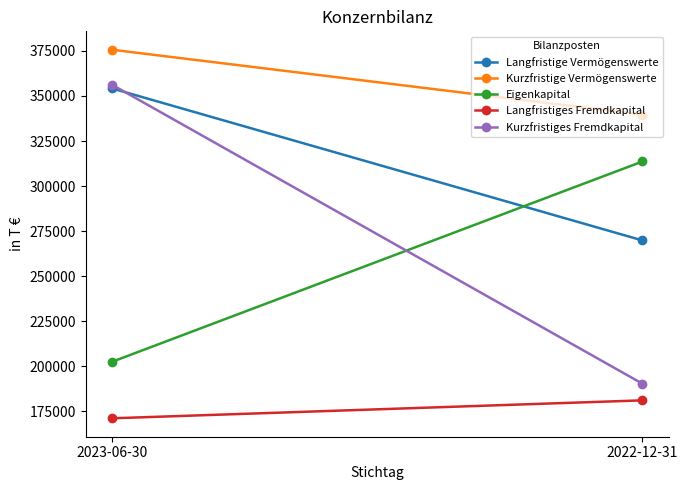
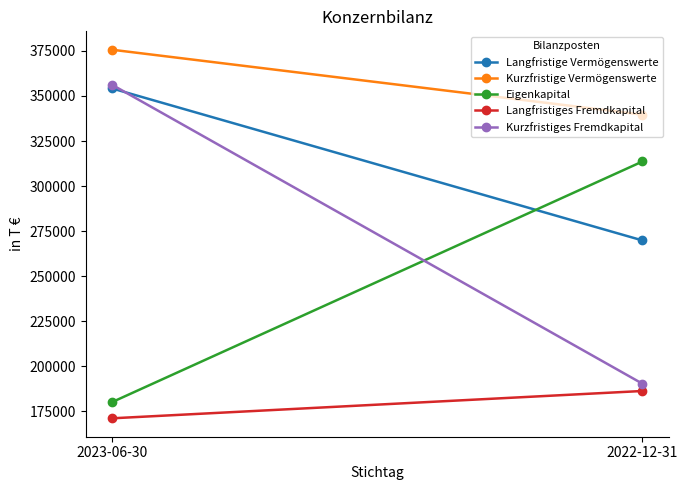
Eigenkapital, 2023-06-30: 203000 -> 180000
Langfristiges Fremdkapital, 2022-12-31: 181000 -> 186000
